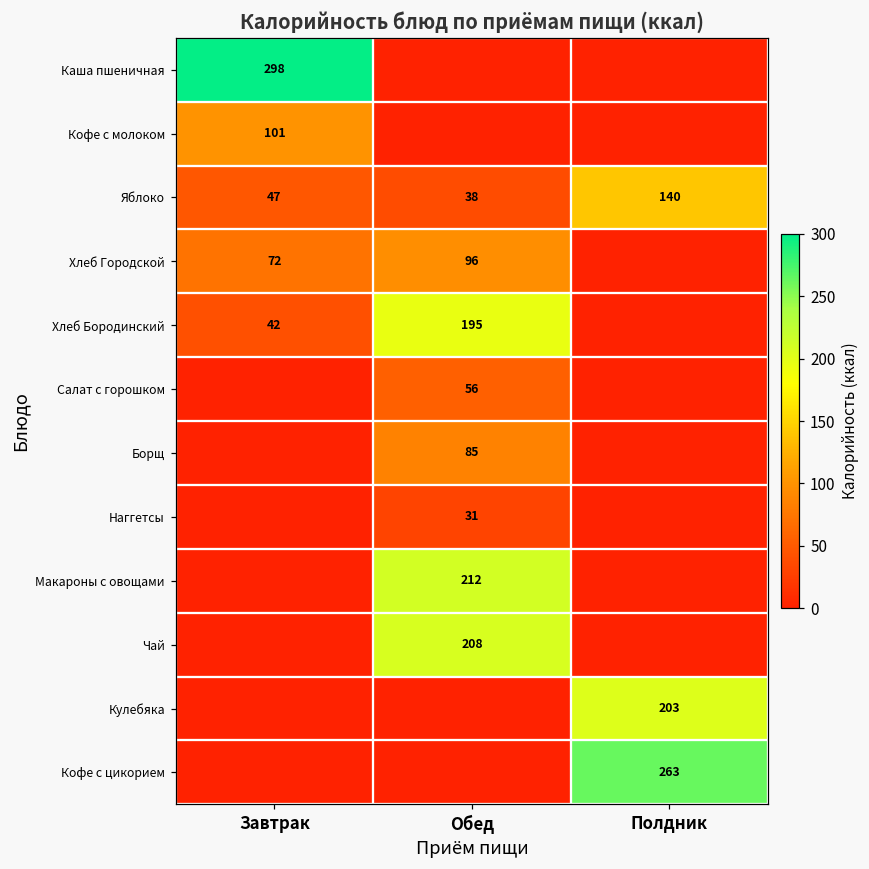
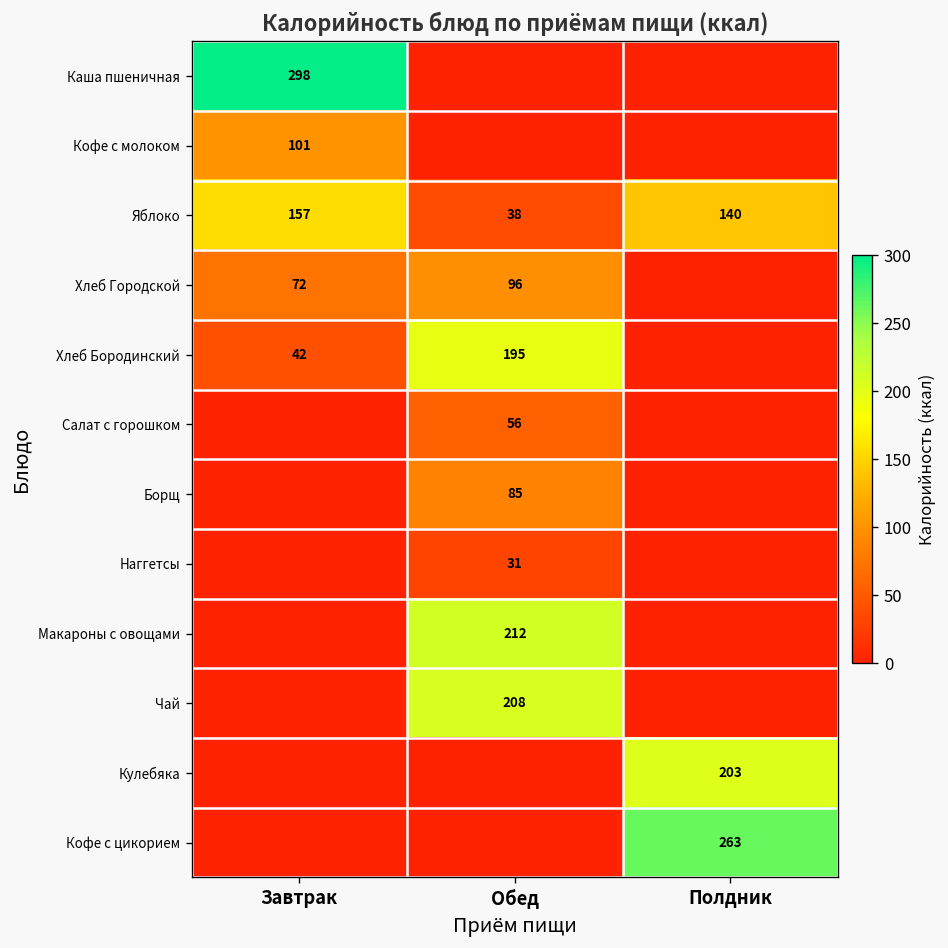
Яблоко, Завтрак: 47 -> 157
